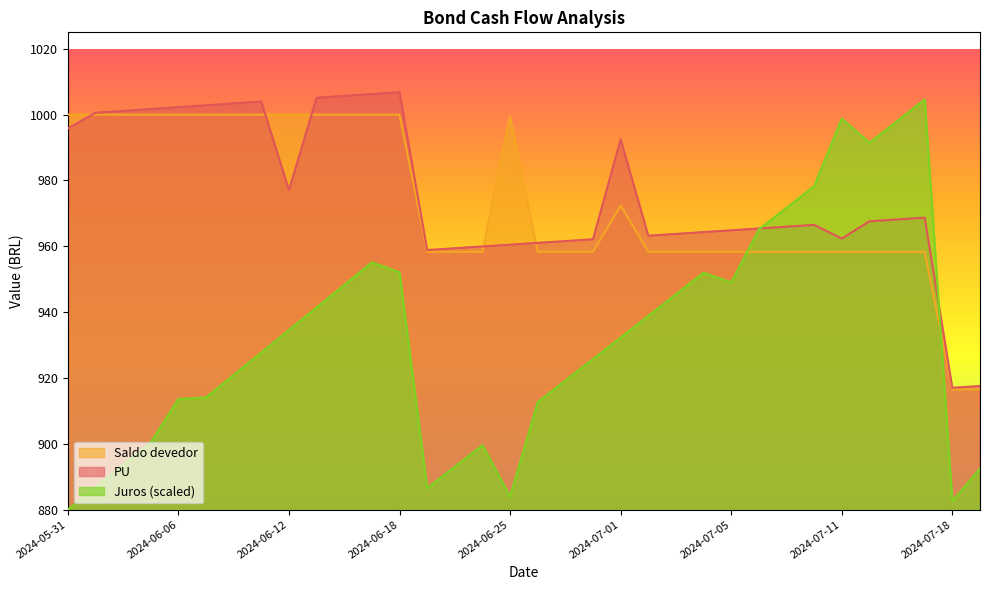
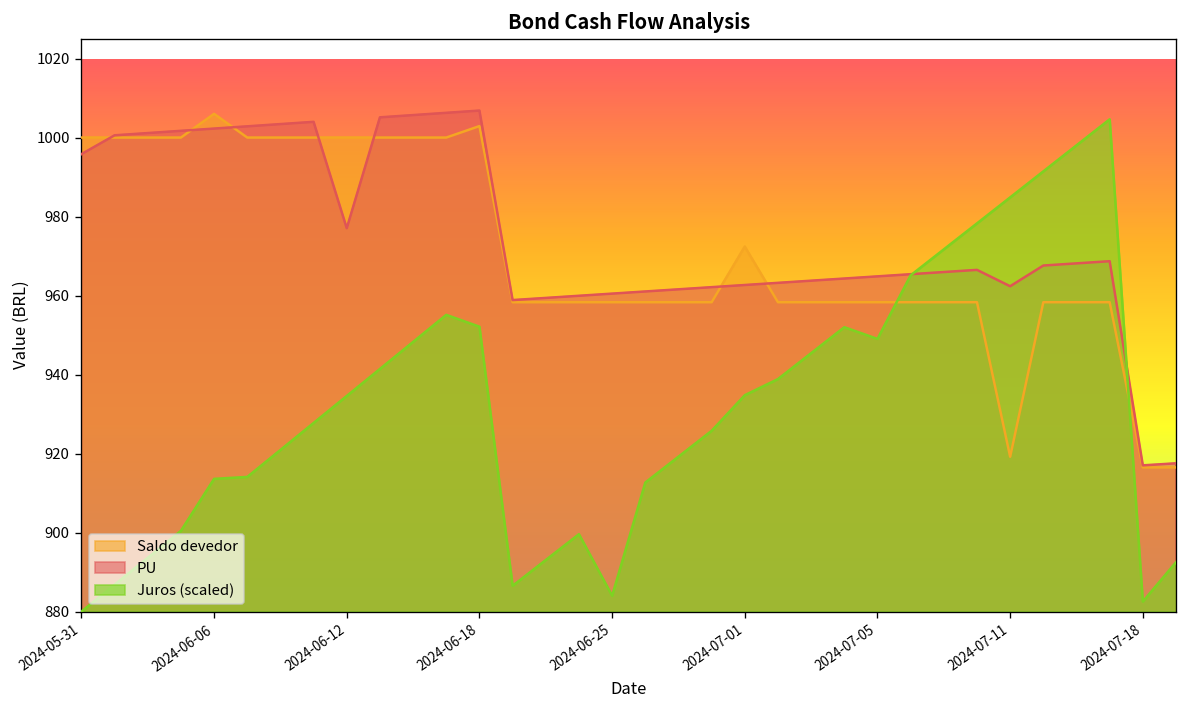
Saldo devedor, 2024-06-06: 1000 -> 1006
Saldo devedor, 2024-06-18: 1000 -> 1003
Saldo devedor, 2024-06-25: 999 -> 958
PU, 2024-07-01: 993 -> 963
Juros (scaled), 2024-07-01: 932 -> 935
Saldo devedor, 2024-07-11: 958 -> 919
Juros (scaled), 2024-07-11: 999 -> 985
